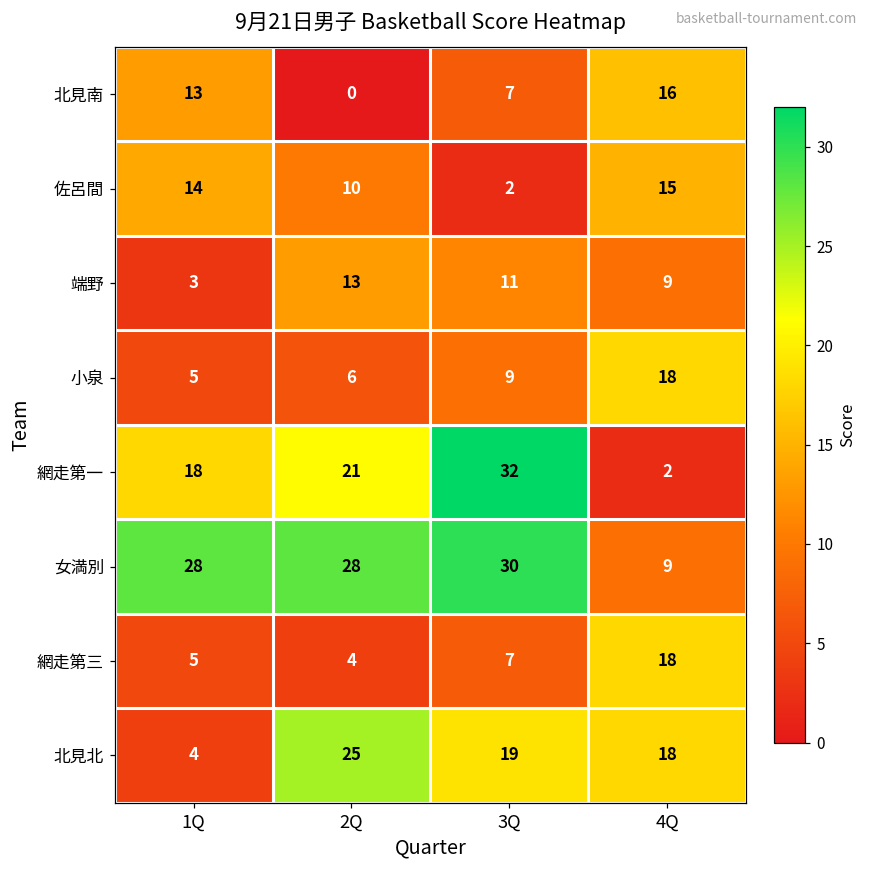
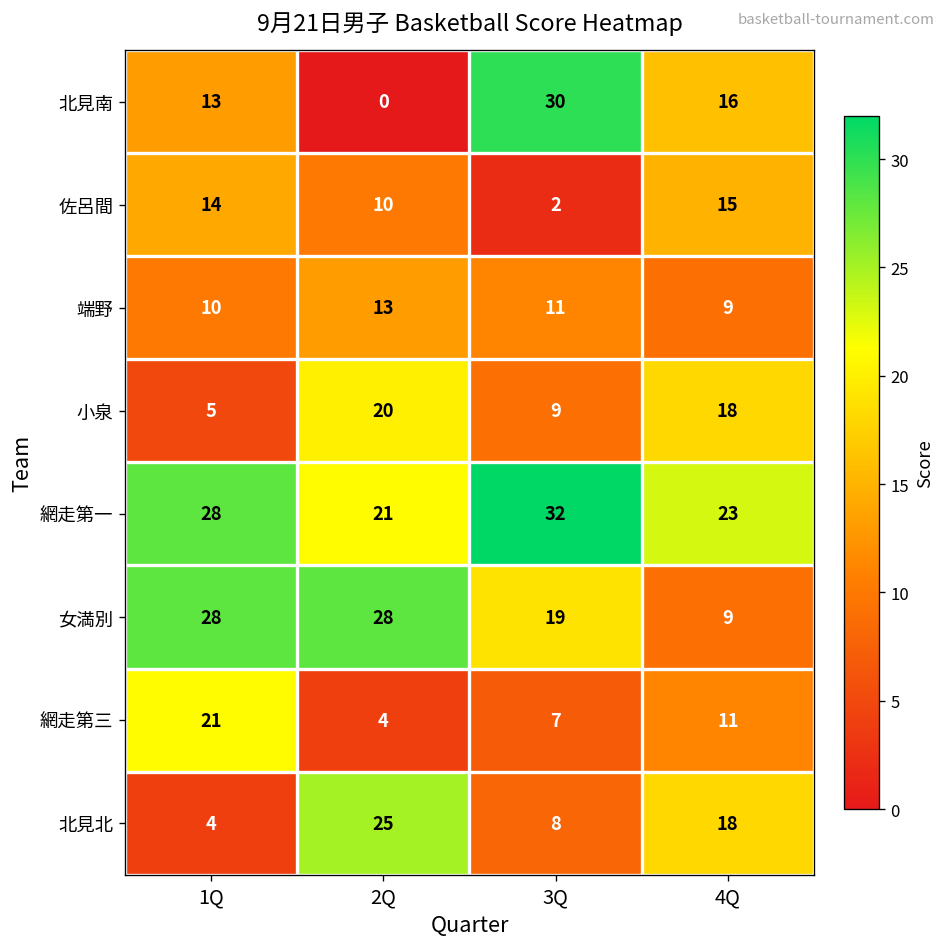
北見南, 3Q: 7 -> 30
端野, 1Q: 3 -> 10
小泉, 2Q: 6 -> 20
網走第一, 1Q: 18 -> 28
網走第一, 4Q: 2 -> 23
女満別, 3Q: 30 -> 19
網走第三, 1Q: 5 -> 21
網走第三, 4Q: 18 -> 11
北見北, 3Q: 19 -> 8
